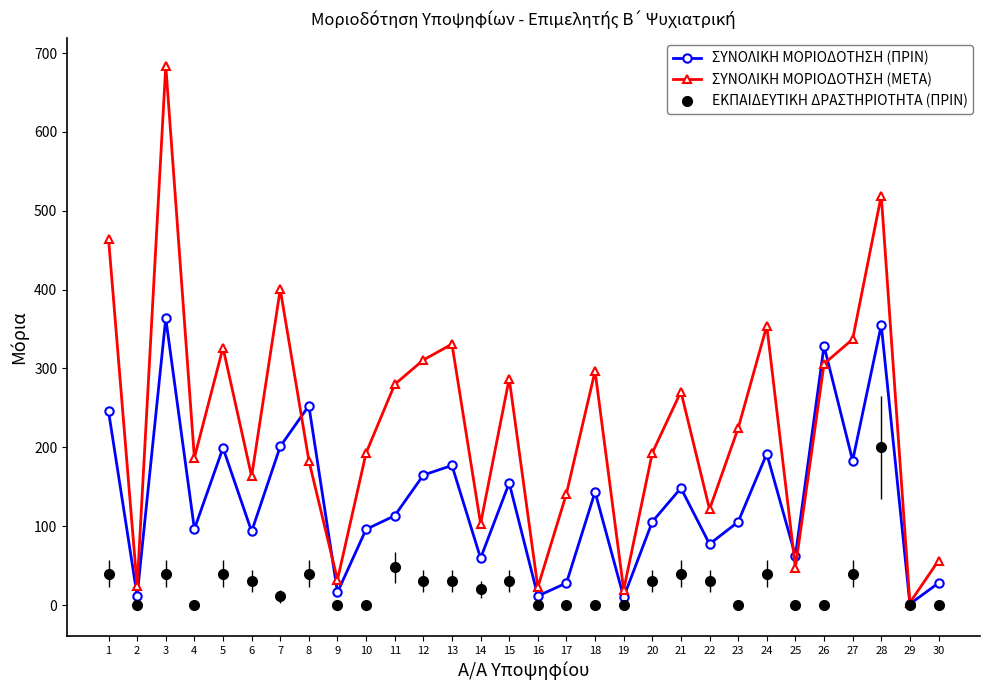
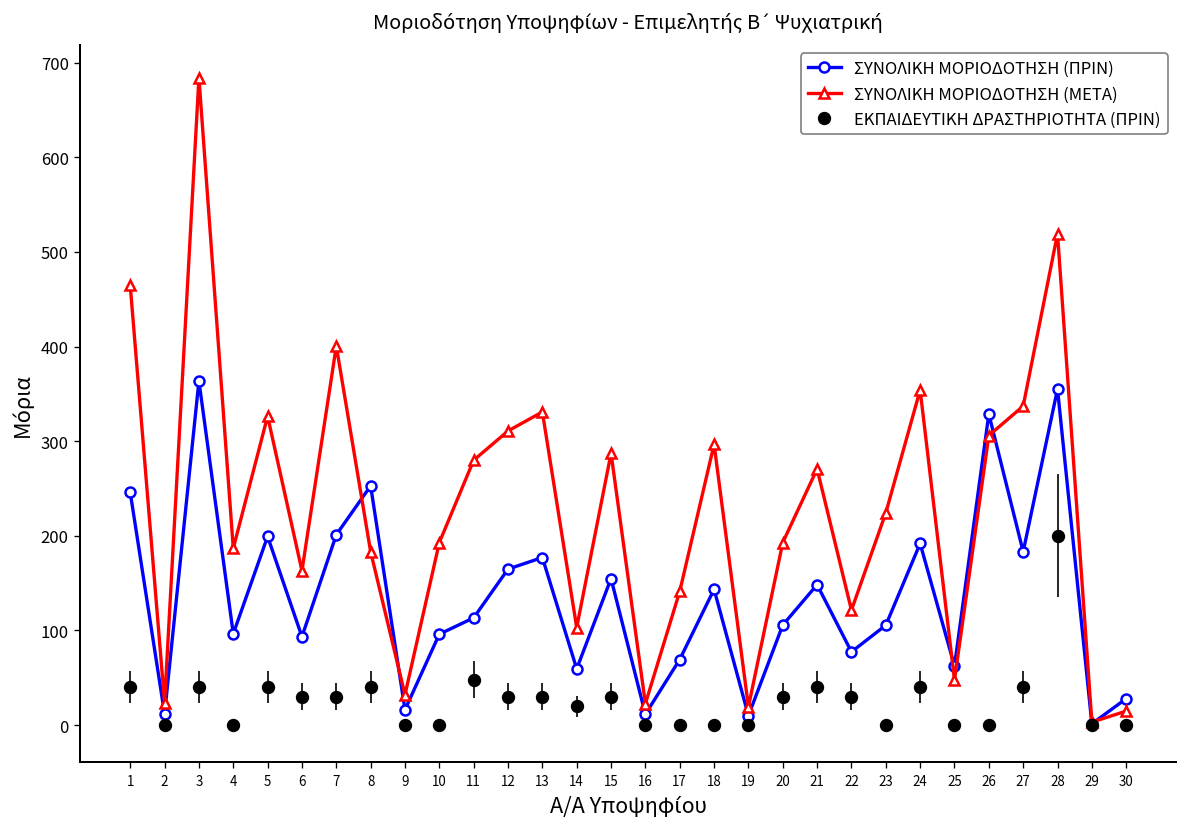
ΕΚΠΑΙΔΕΥΤΙΚΗ ΔΡΑΣΤΗΡΙΟΤΗΤΑ (ΠΡΙΝ), 7: 10 -> 30
ΣΥΝΟΛΙΚΗ ΜΟΡΙΟΔΟΤΗΣΗ (ΠΡΙΝ), 17: 30 -> 70
ΣΥΝΟΛΙΚΗ ΜΟΡΙΟΔΟΤΗΣΗ (ΜΕΤΑ), 30: 60 -> 10
